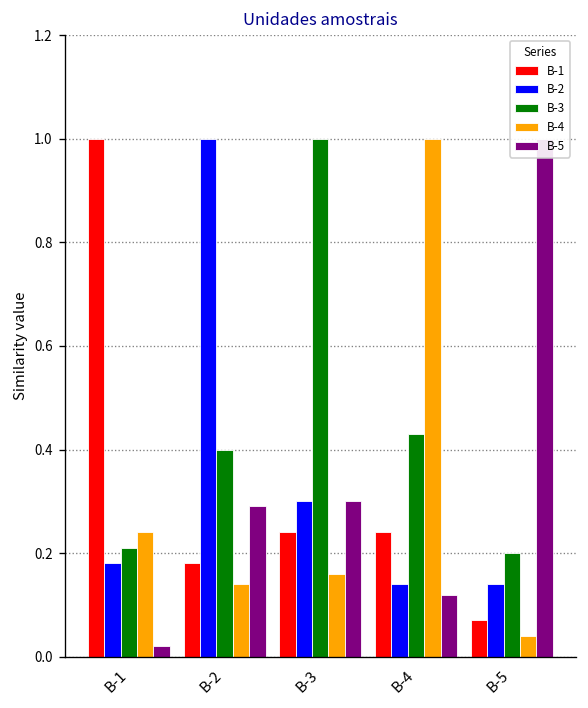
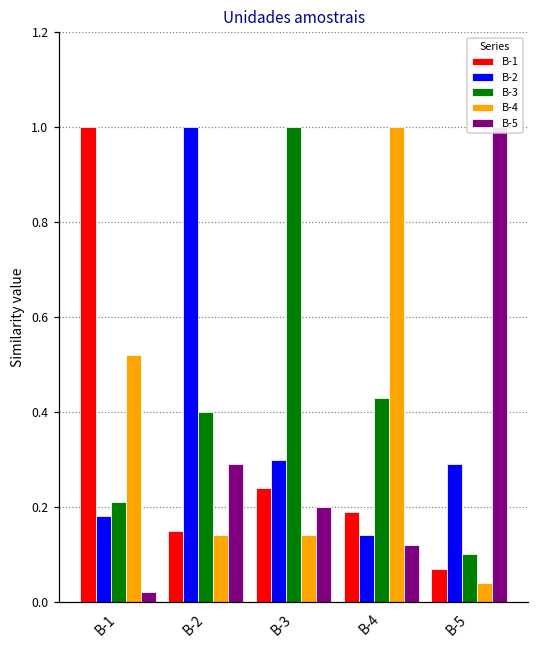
B-4, B-1: 0.24 -> 0.52
B-1, B-2: 0.18 -> 0.15
B-4, B-3: 0.16 -> 0.14
B-5, B-3: 0.3 -> 0.2
B-1, B-4: 0.24 -> 0.19
B-2, B-5: 0.14 -> 0.29
B-3, B-5: 0.2 -> 0.1
